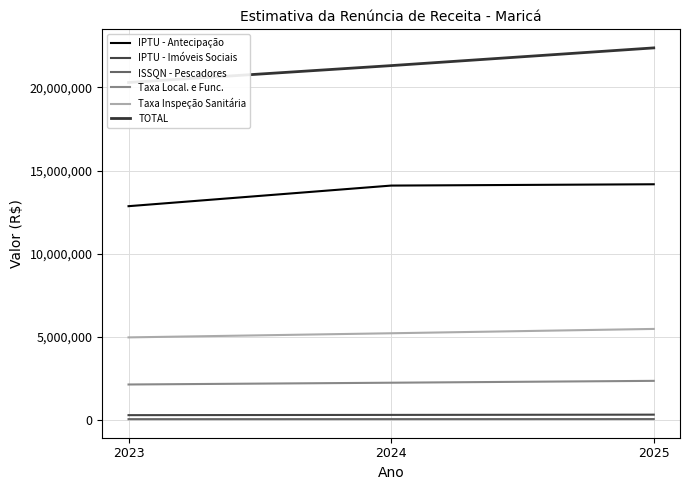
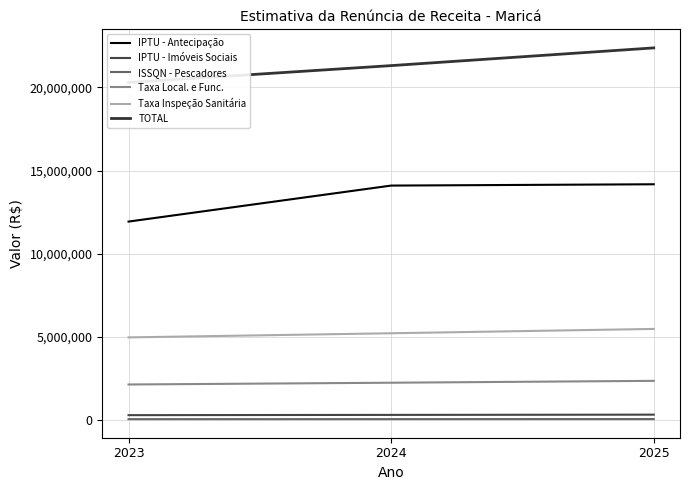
IPTU - Antecipação, 2023: 12,900,000 -> 11,900,000
